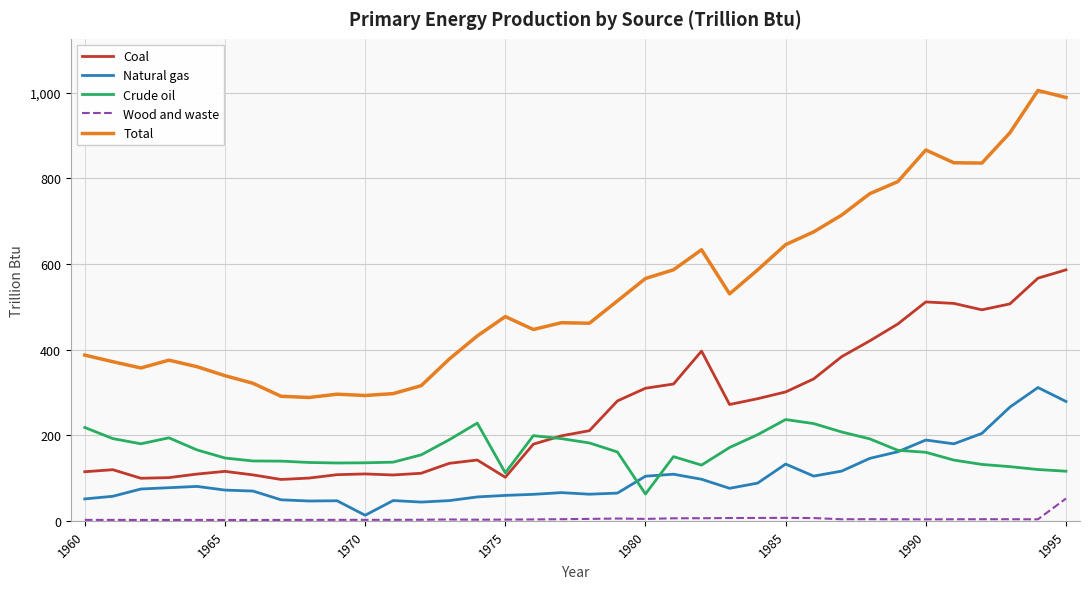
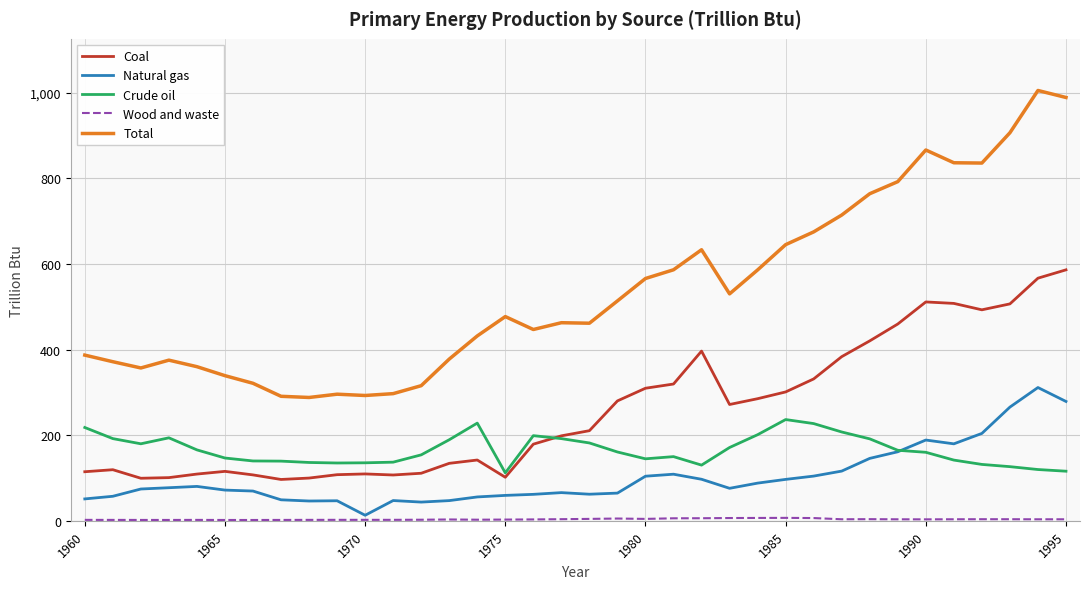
Crude oil, 1980: 60 -> 140
Natural gas, 1985: 130 -> 100
Wood and waste, 1995: 50 -> 0
